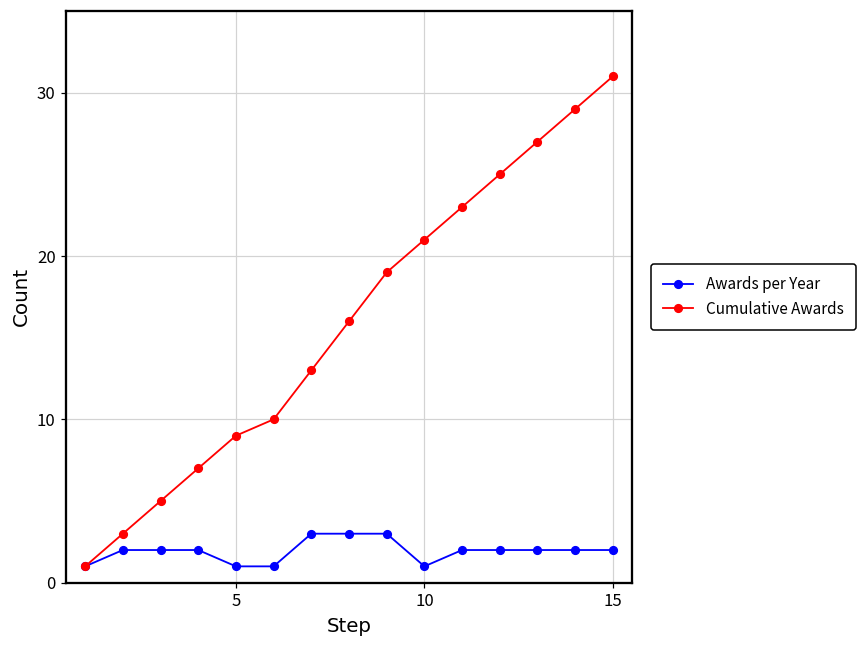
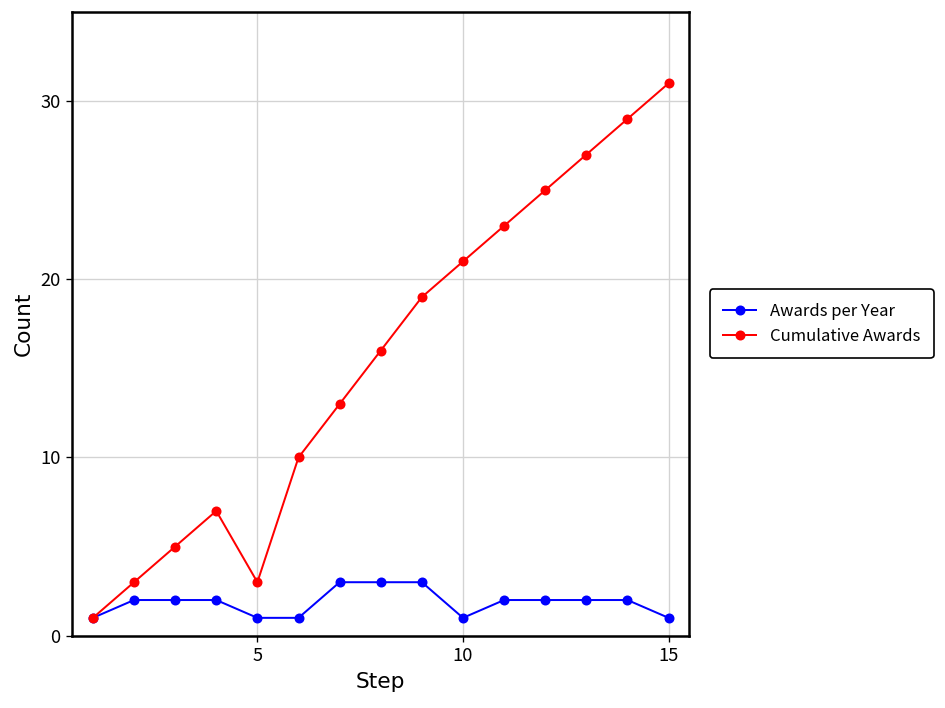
Cumulative Awards, 5: 9 -> 3
Awards per Year, 15: 2 -> 1
